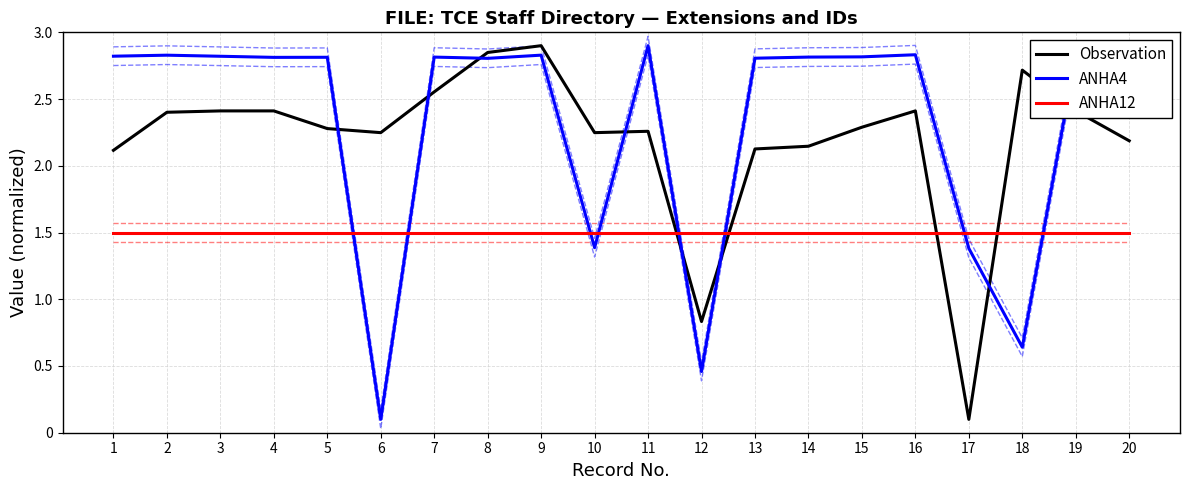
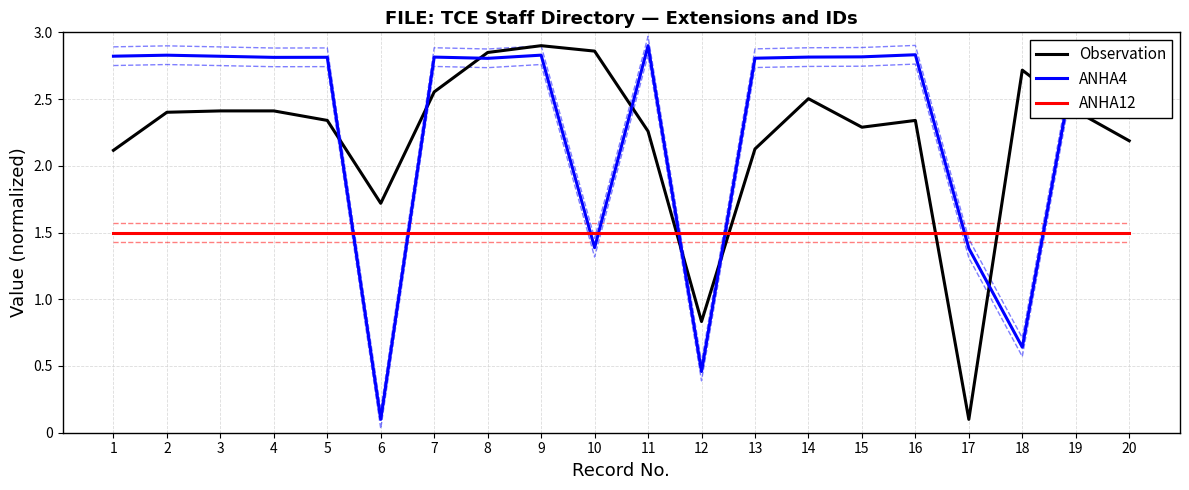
Observation, 5: 2.28 -> 2.34
Observation, 6: 2.25 -> 1.72
Observation, 10: 2.25 -> 2.86
Observation, 14: 2.15 -> 2.50
Observation, 16: 2.41 -> 2.34
